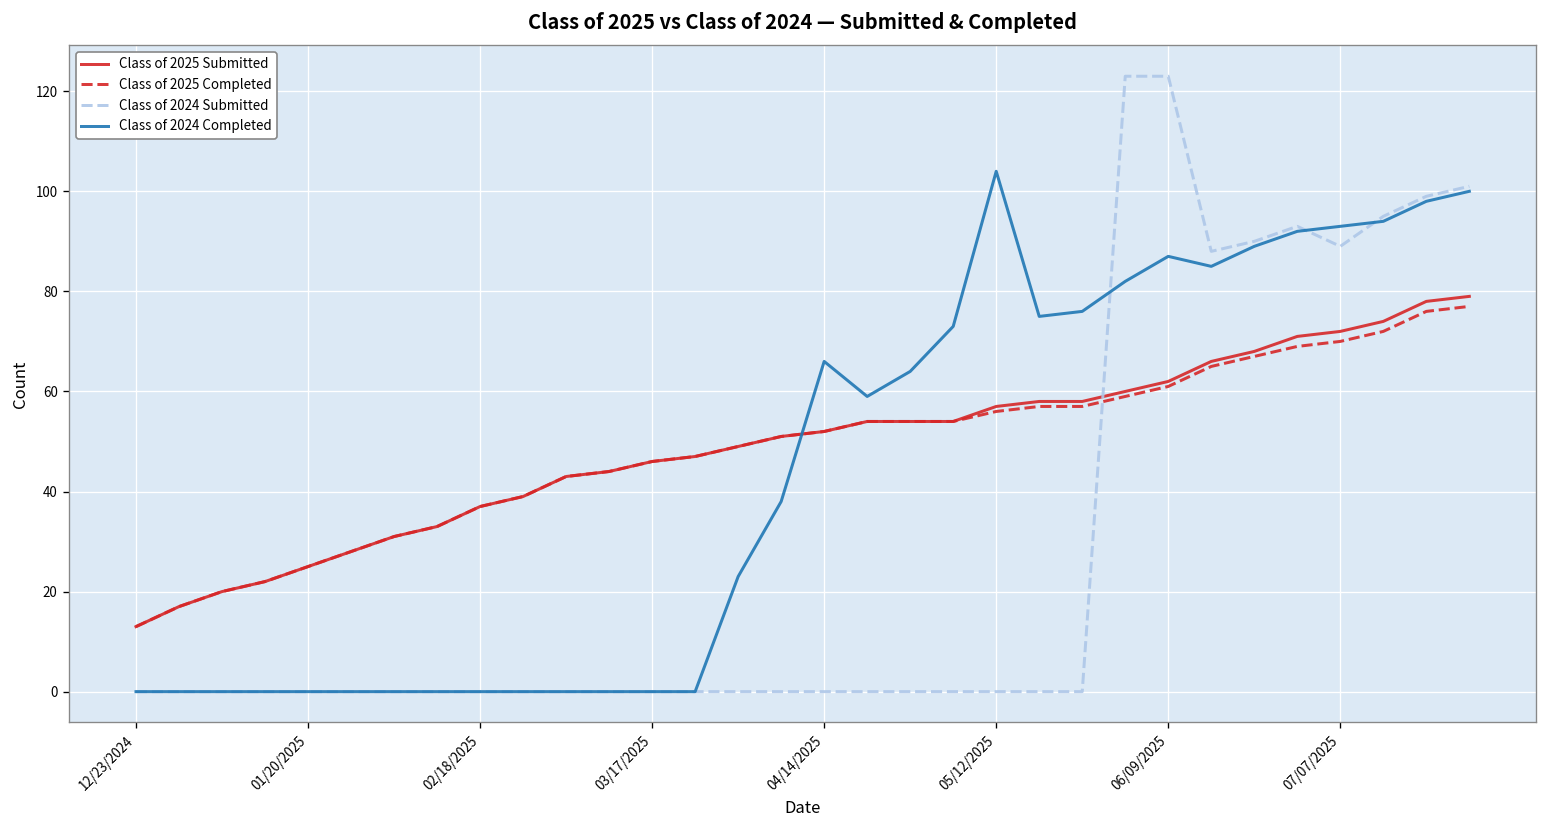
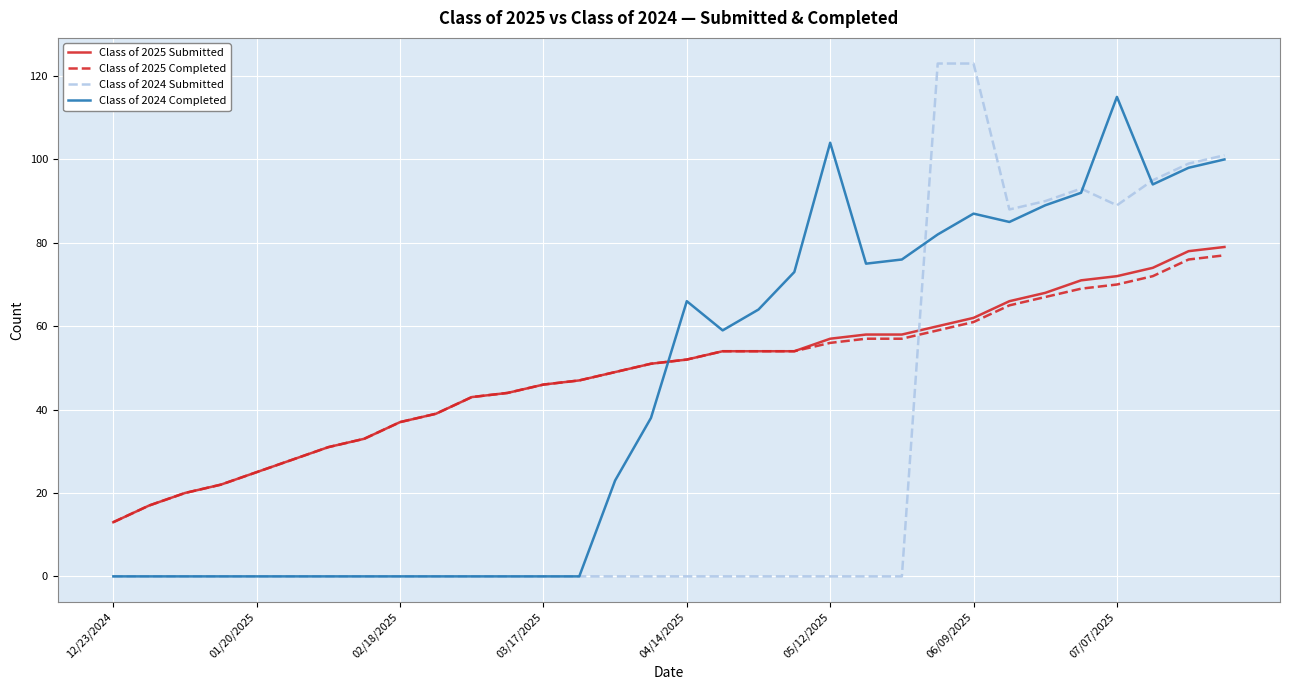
Class of 2024 Completed, 07/07/2025: 93 -> 115
